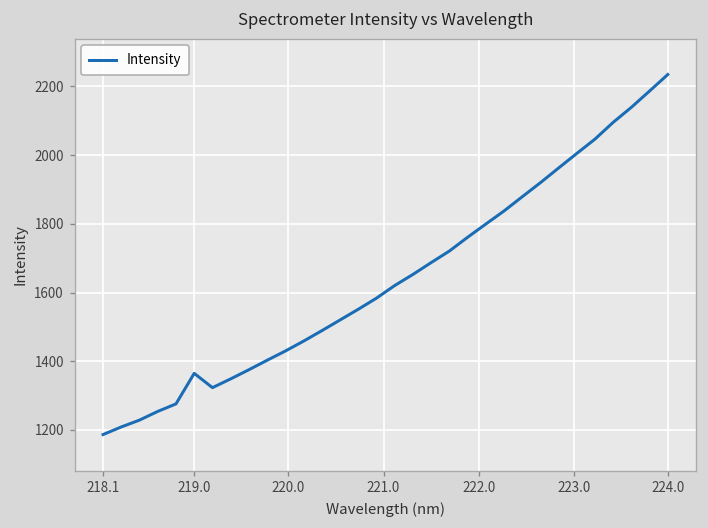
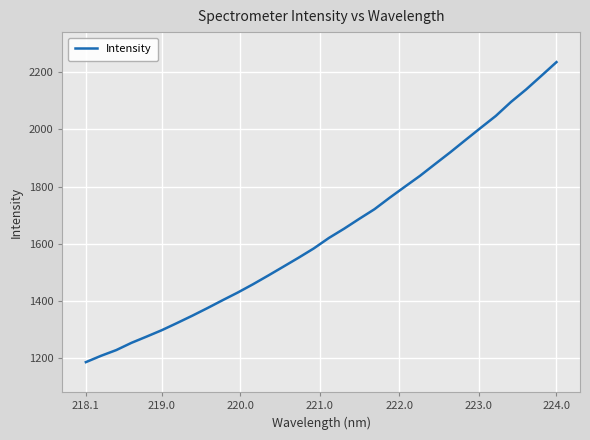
219.0: 1360 -> 1300
